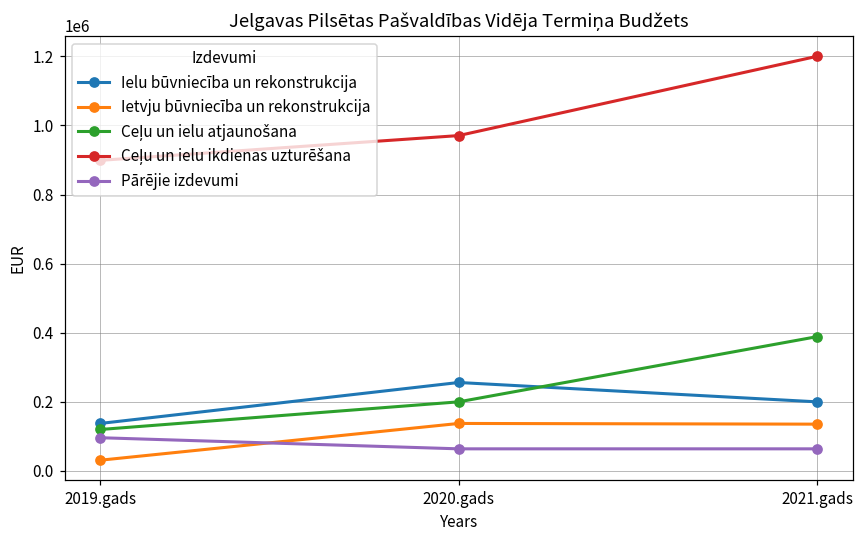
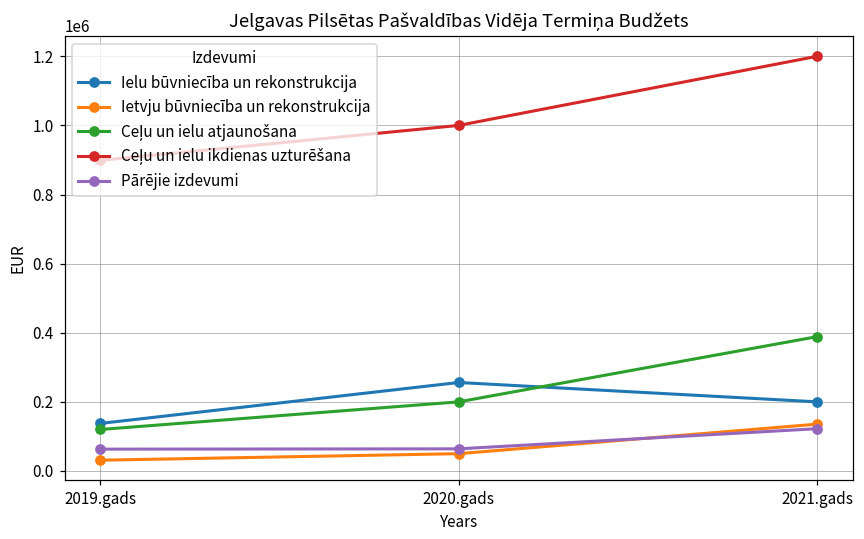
Pārējie izdevumi, 2019.gads: 100000 -> 60000
Ietvju būvniecība un rekonstrukcija, 2020.gads: 140000 -> 50000
Ceļu un ielu ikdienas uzturēšana, 2020.gads: 970000 -> 1000000
Pārējie izdevumi, 2021.gads: 60000 -> 120000
